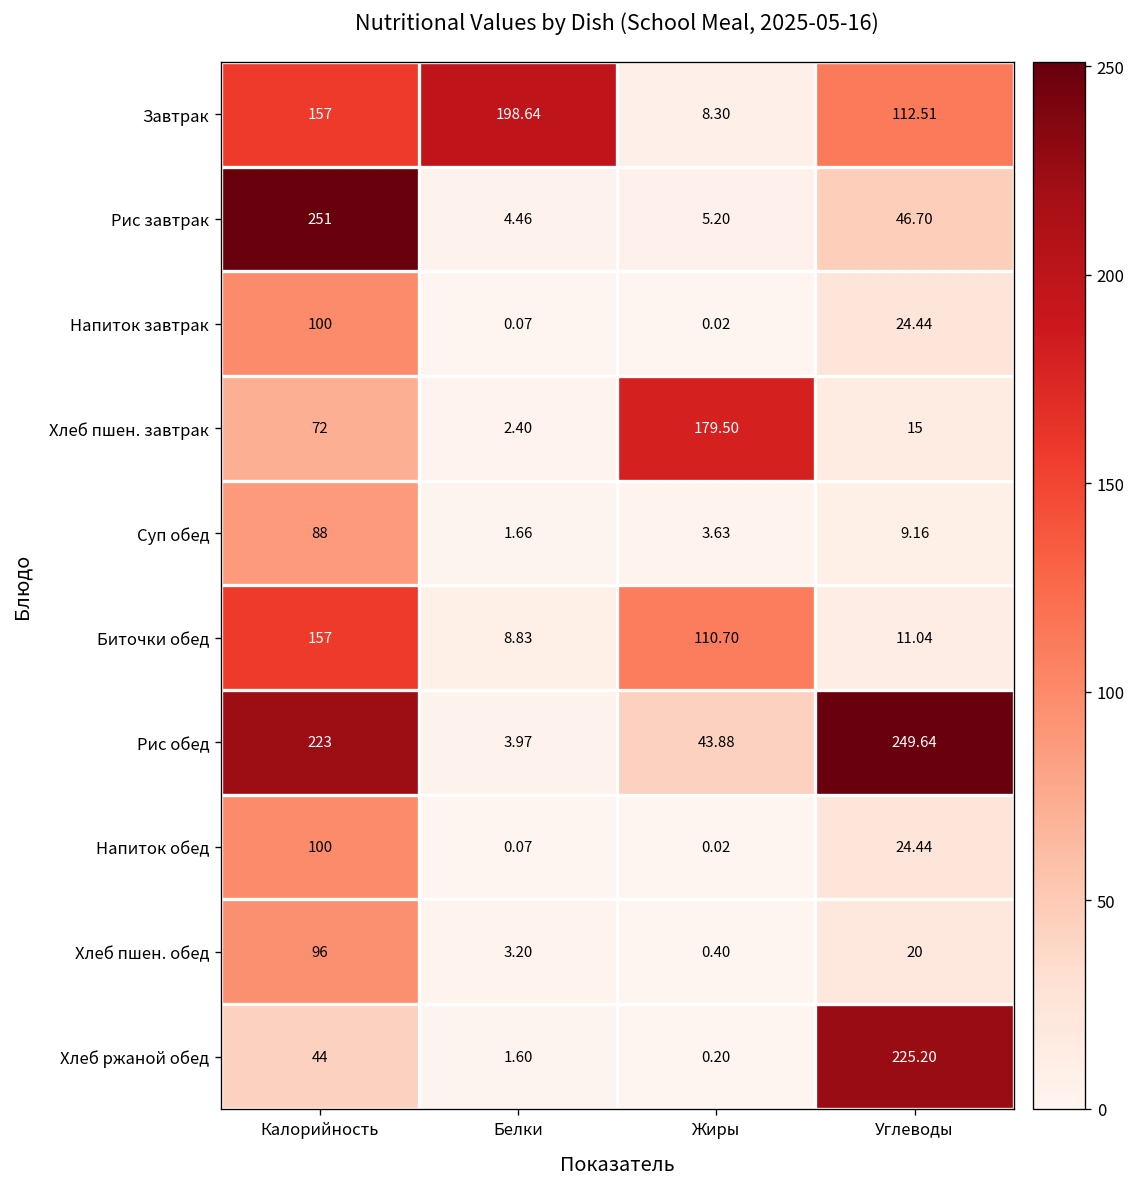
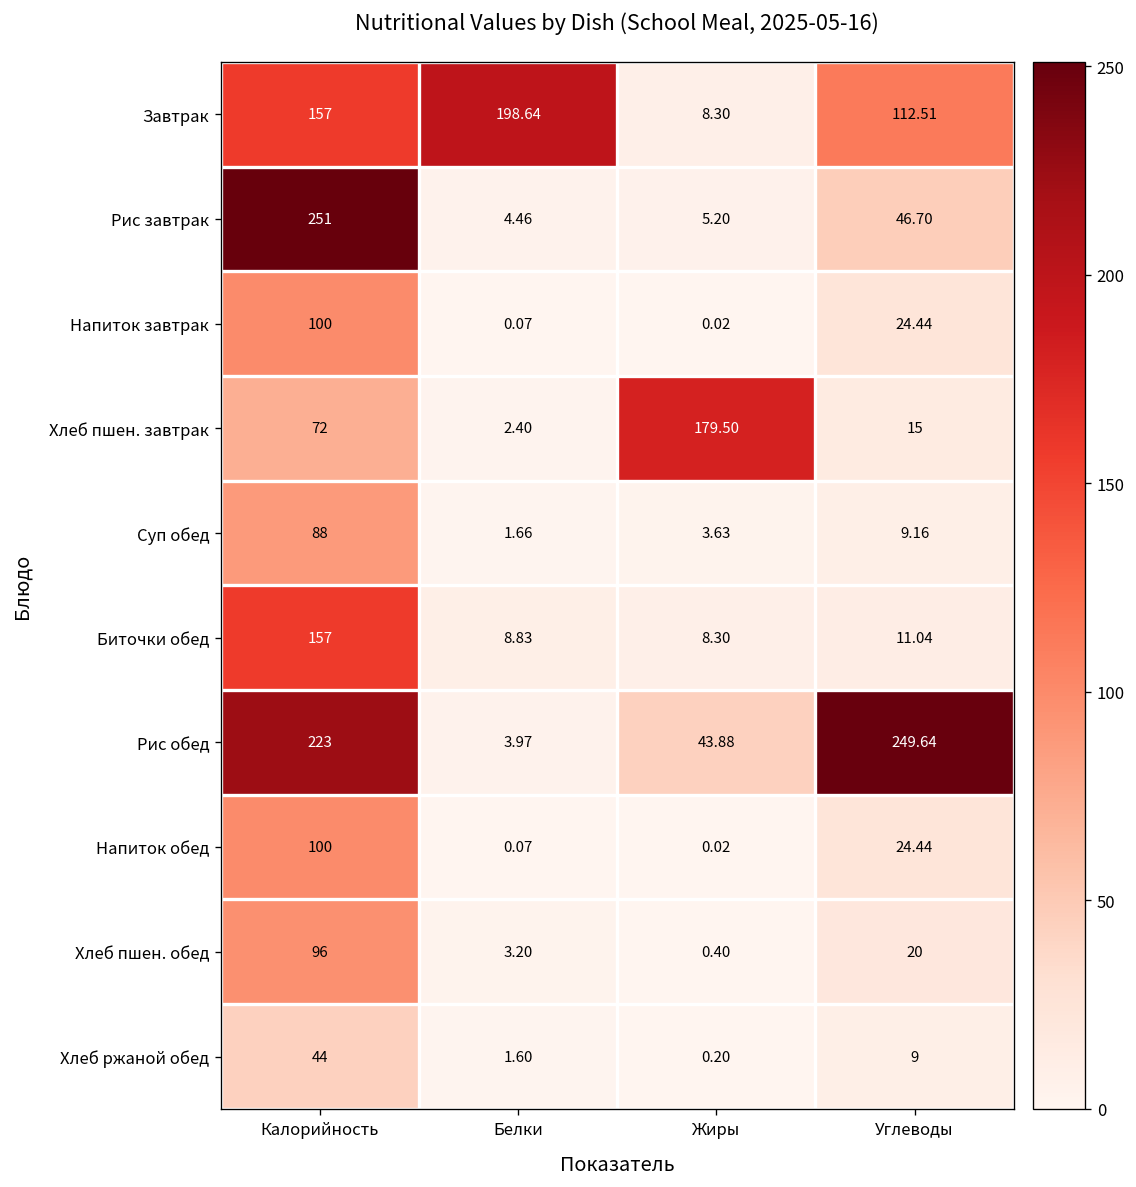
Биточки обед, Жиры: 110.70 -> 8.30
Хлеб ржаной обед, Углеводы: 225.20 -> 9
